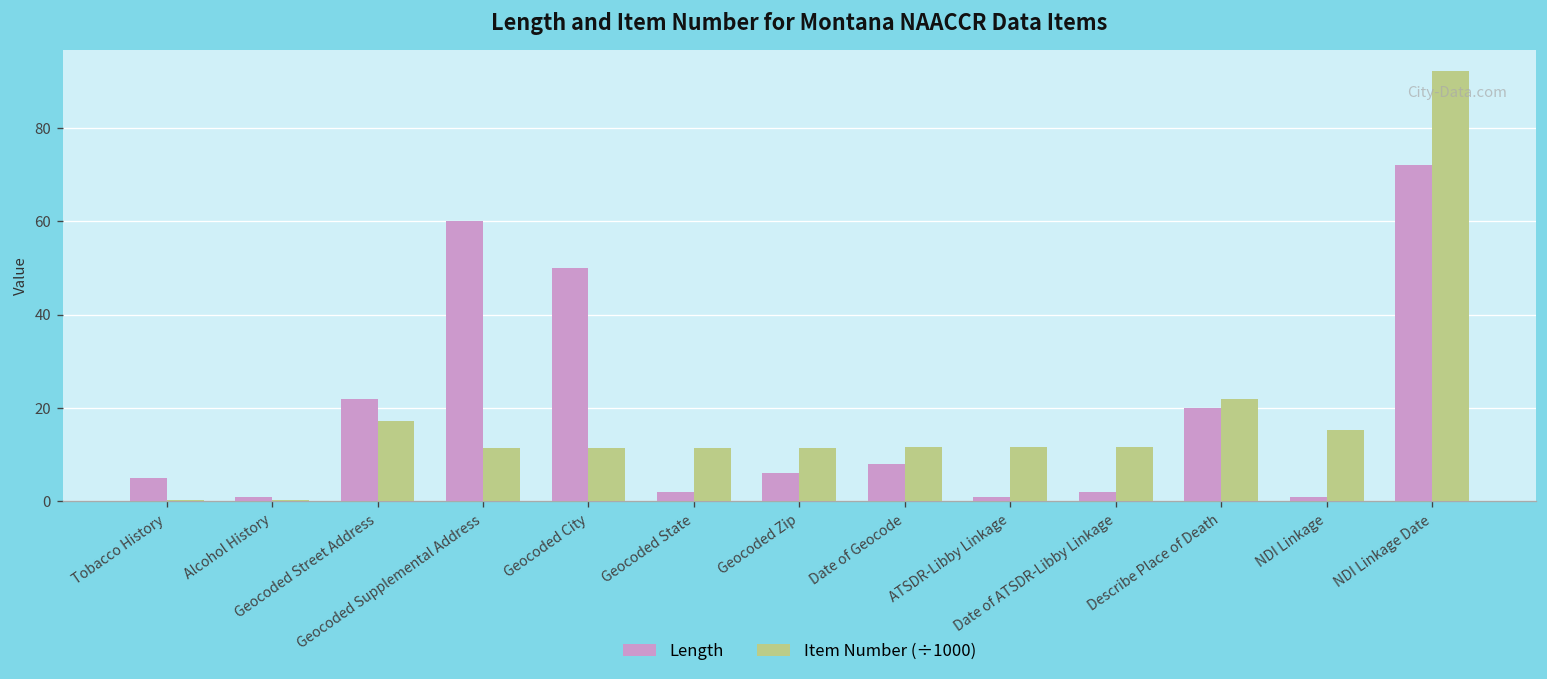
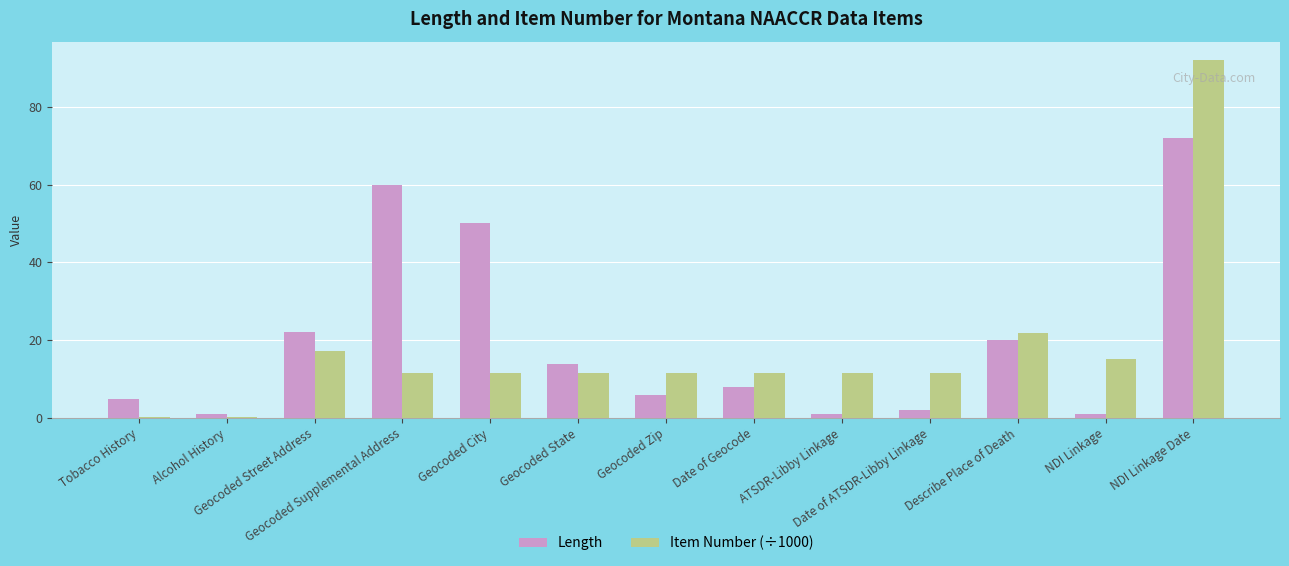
Length, Geocoded State: 2 -> 14
